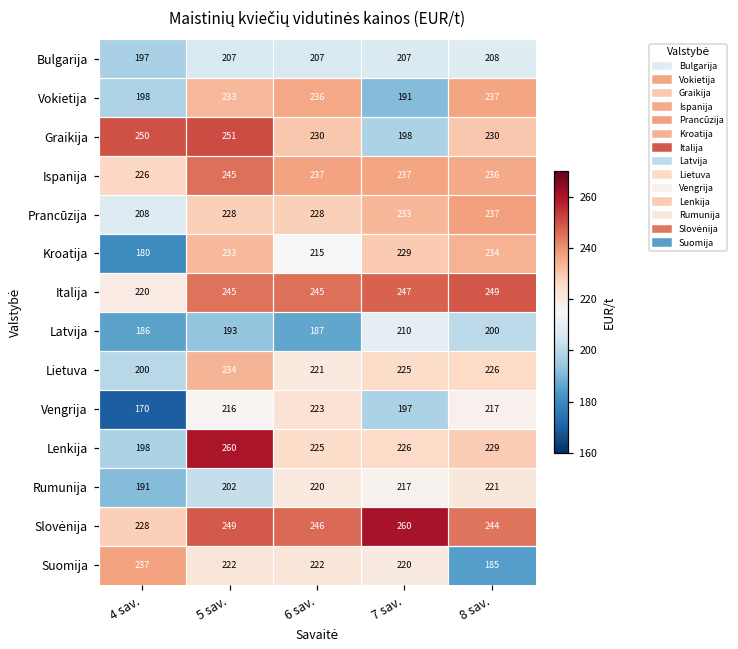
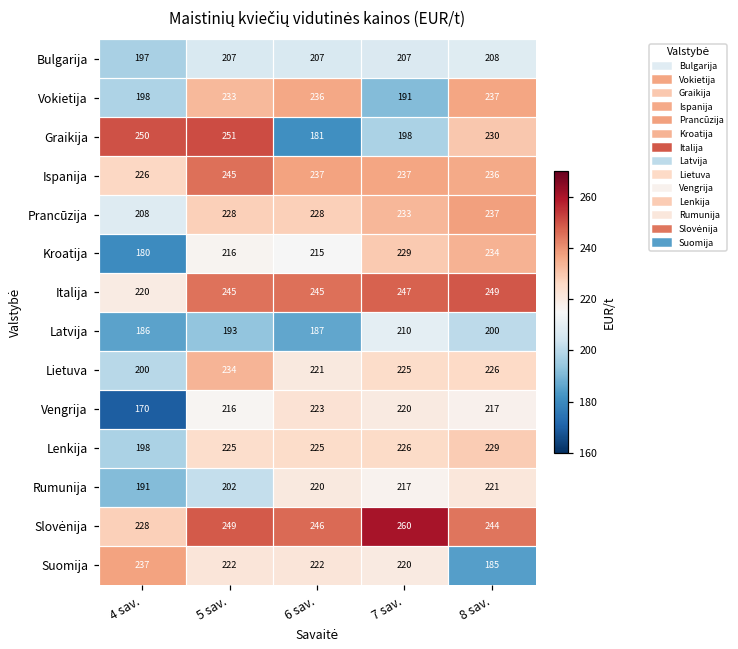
Graikija, 6 sav.: 230 -> 181
Kroatija, 5 sav.: 233 -> 216
Vengrija, 7 sav.: 197 -> 220
Lenkija, 5 sav.: 260 -> 225
